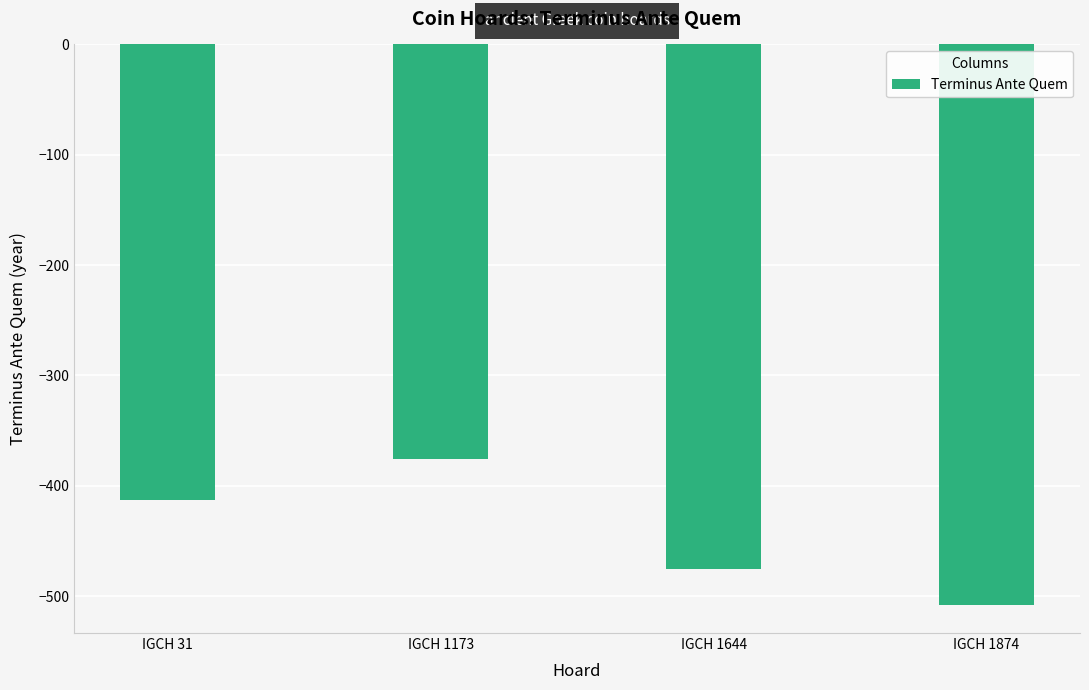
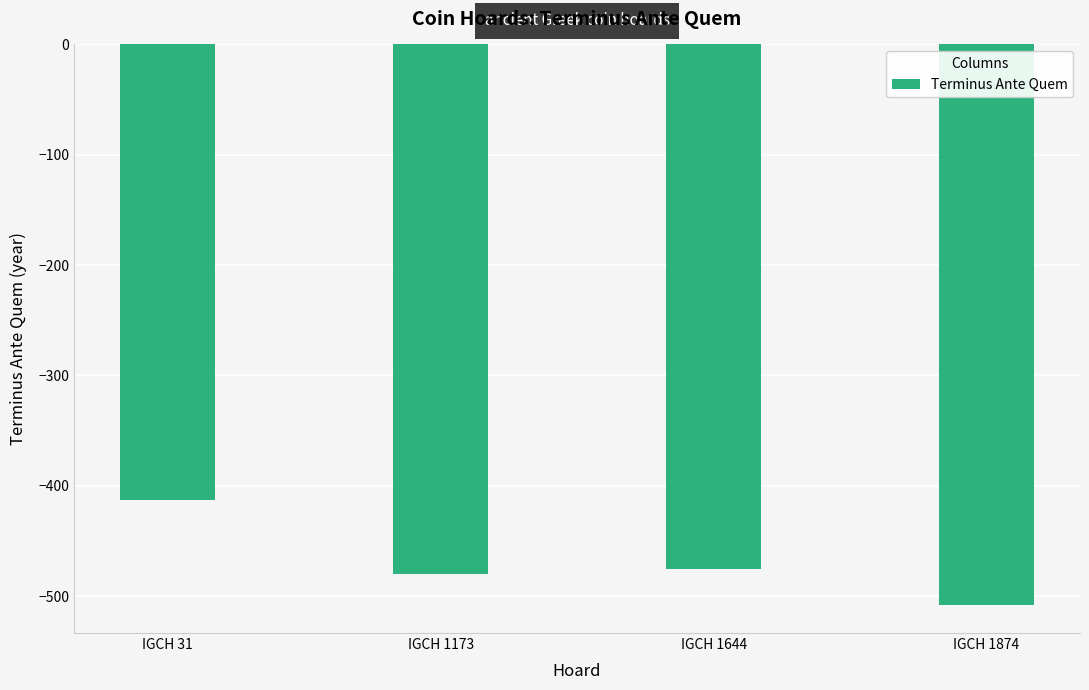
IGCH 1173: -376 -> -480
